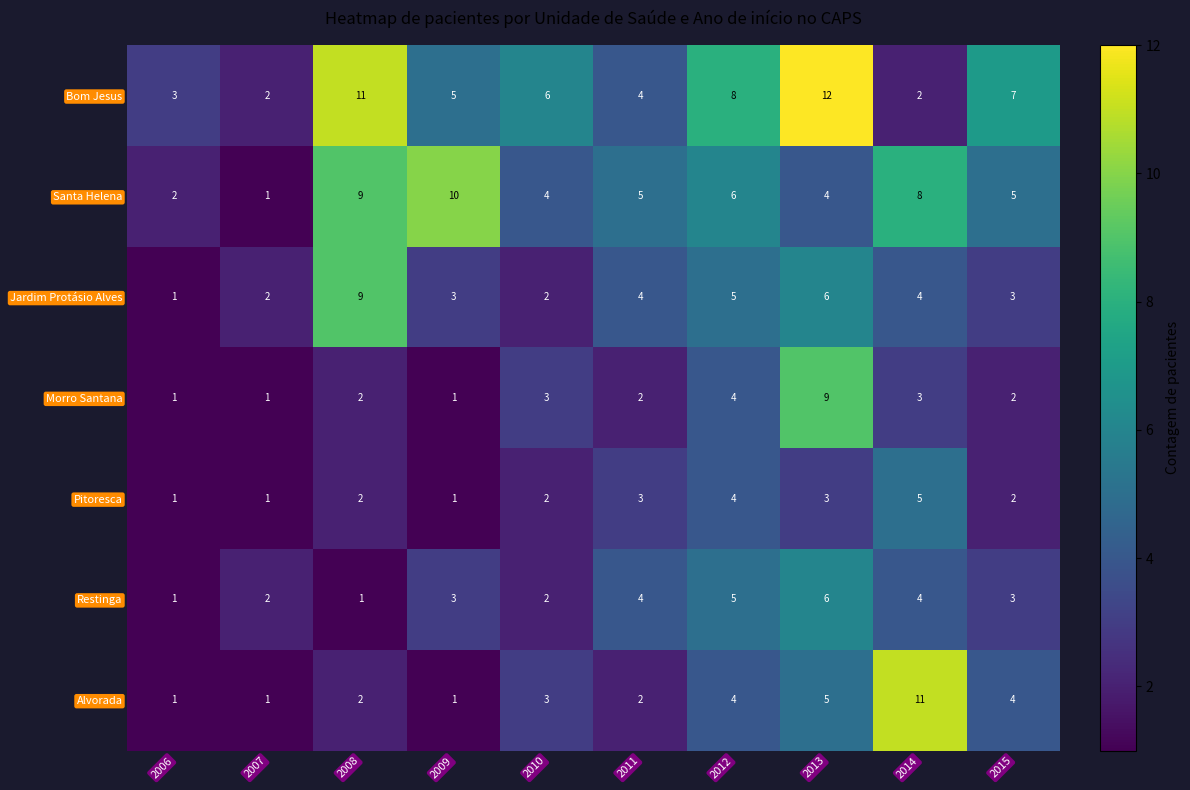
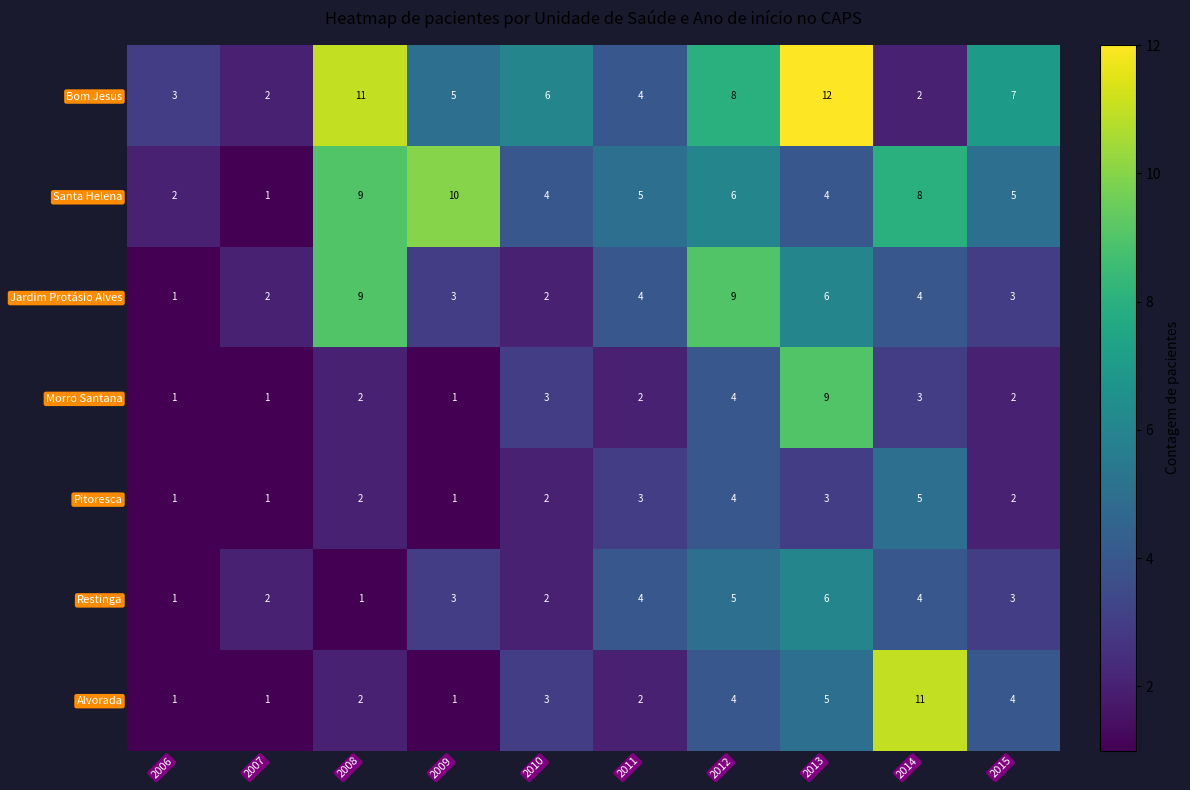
Jardim Protásio Alves, 2012: 5 -> 9
